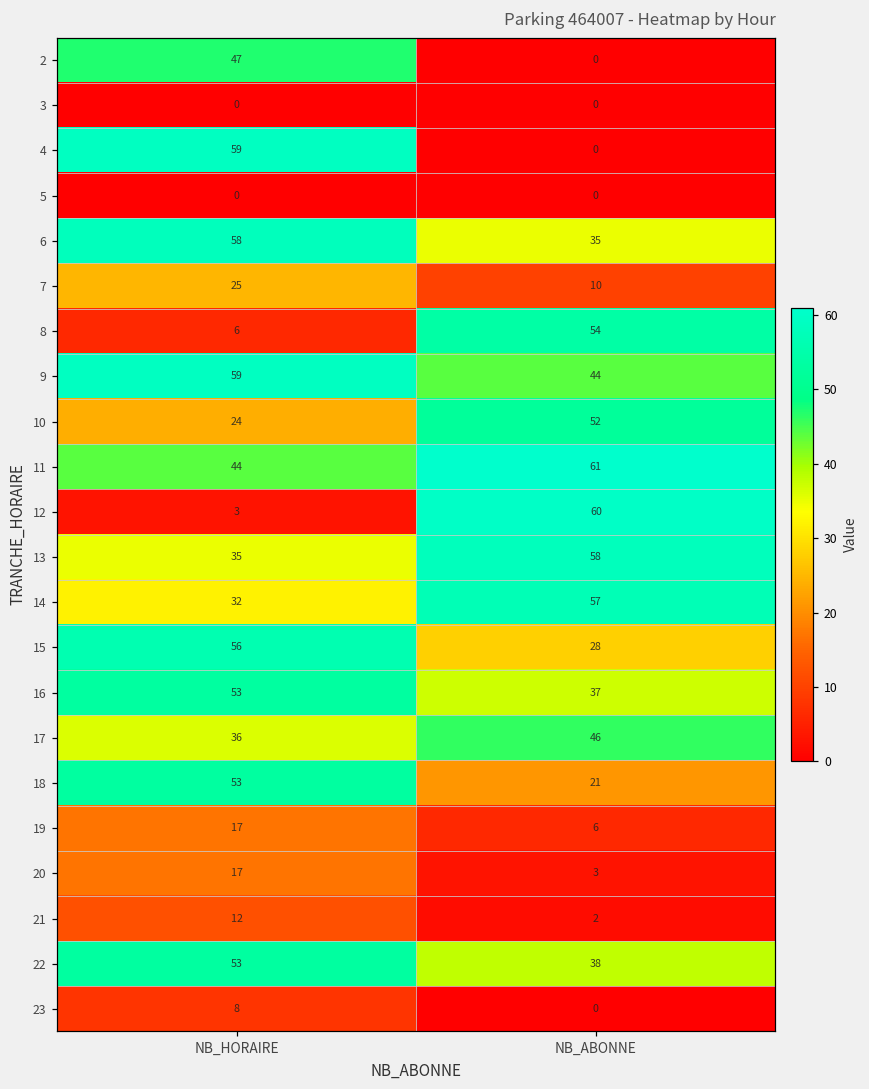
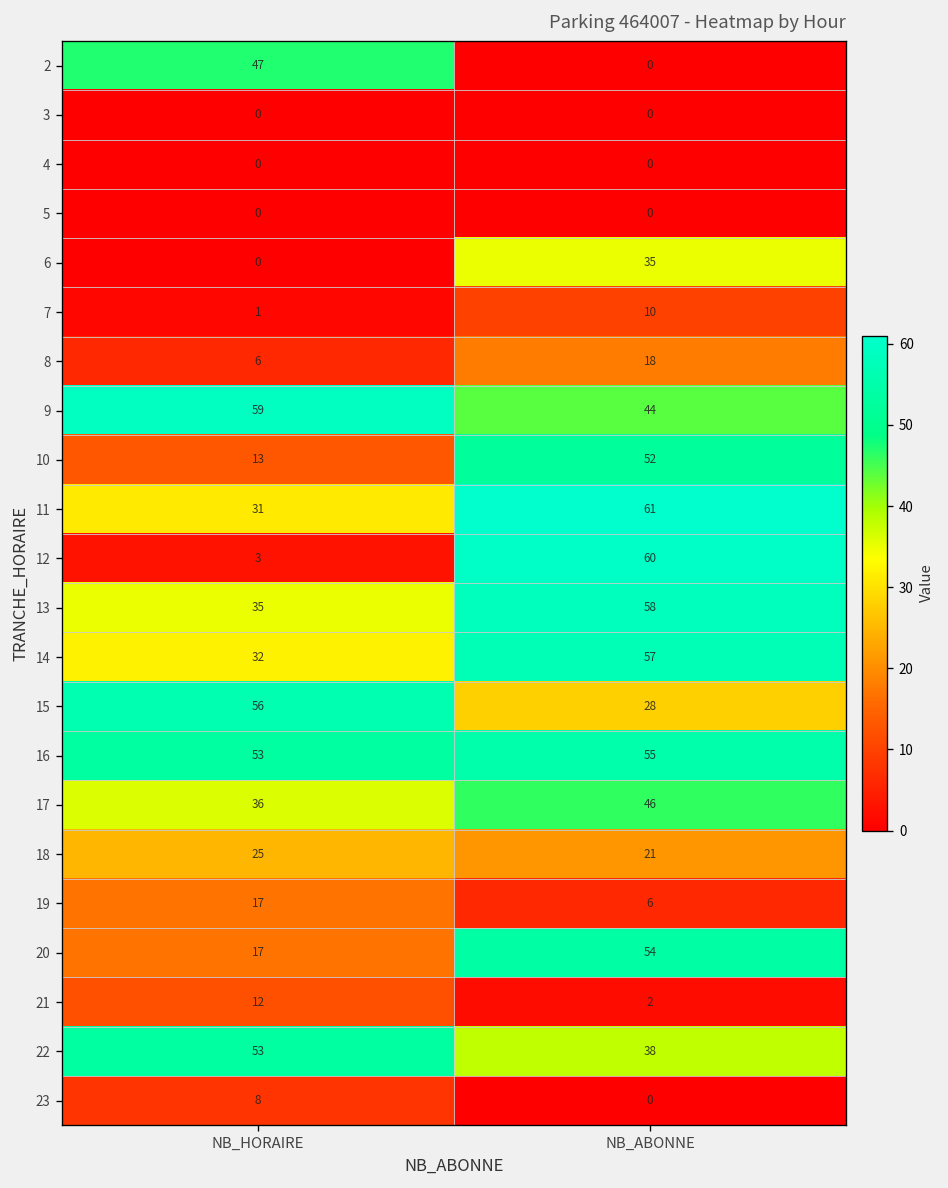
4, NB_HORAIRE: 59 -> 0
6, NB_HORAIRE: 58 -> 0
7, NB_HORAIRE: 25 -> 1
8, NB_ABONNE: 54 -> 18
10, NB_HORAIRE: 24 -> 13
11, NB_HORAIRE: 44 -> 31
16, NB_ABONNE: 37 -> 55
18, NB_HORAIRE: 53 -> 25
20, NB_ABONNE: 3 -> 54
